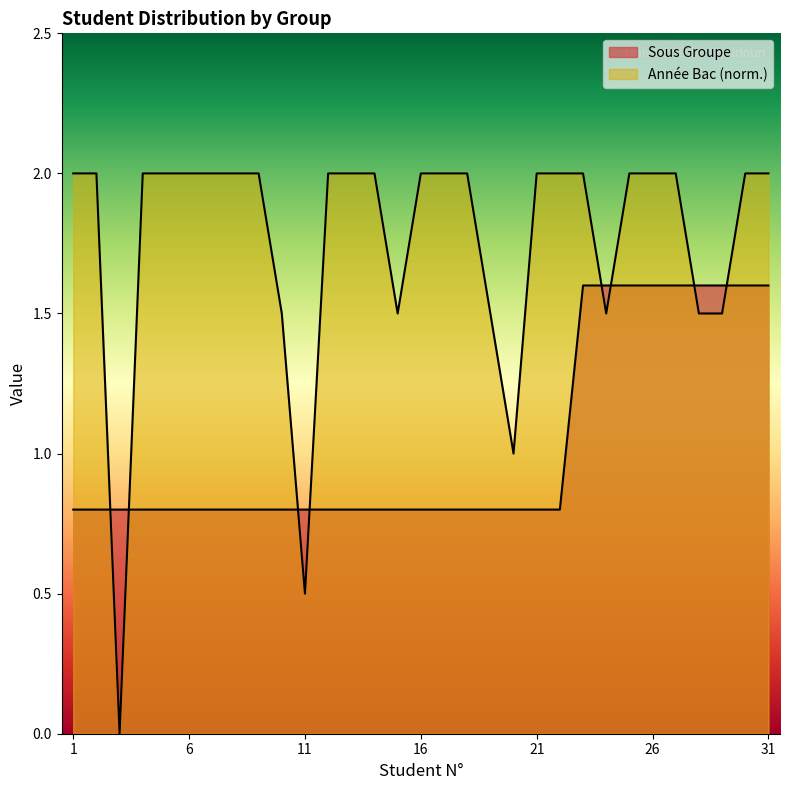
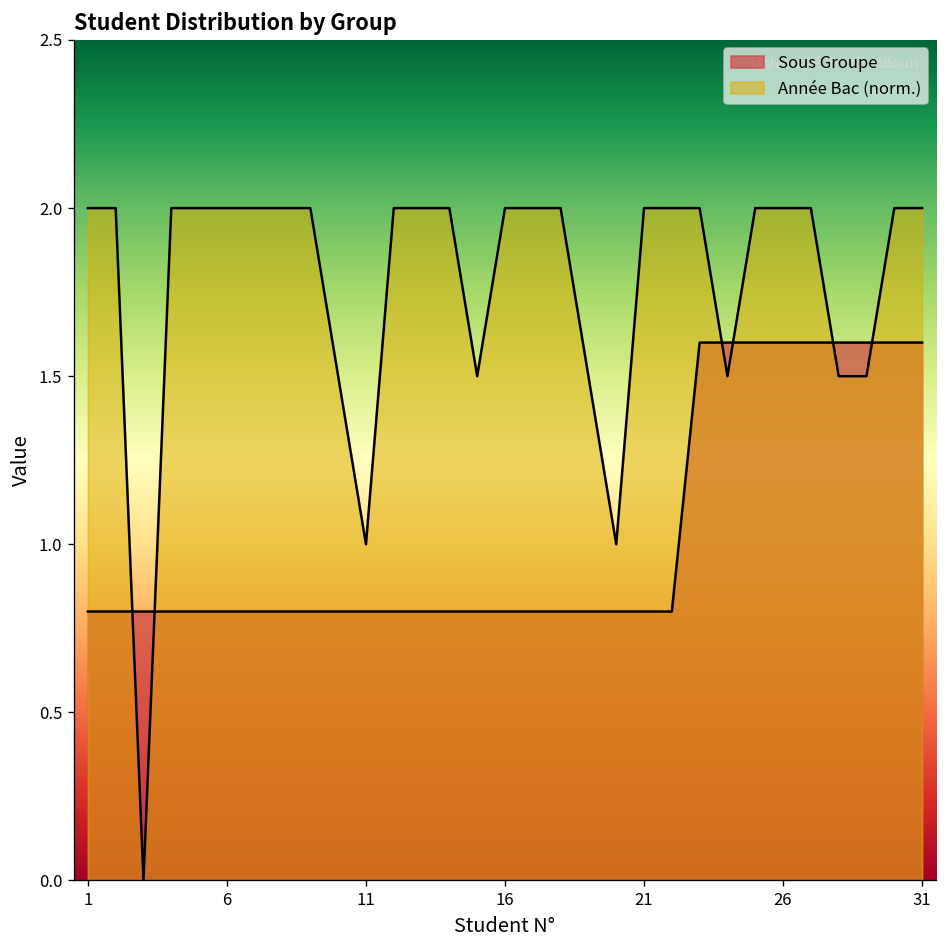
Année Bac (norm.), 11: 0.50 -> 1.00
